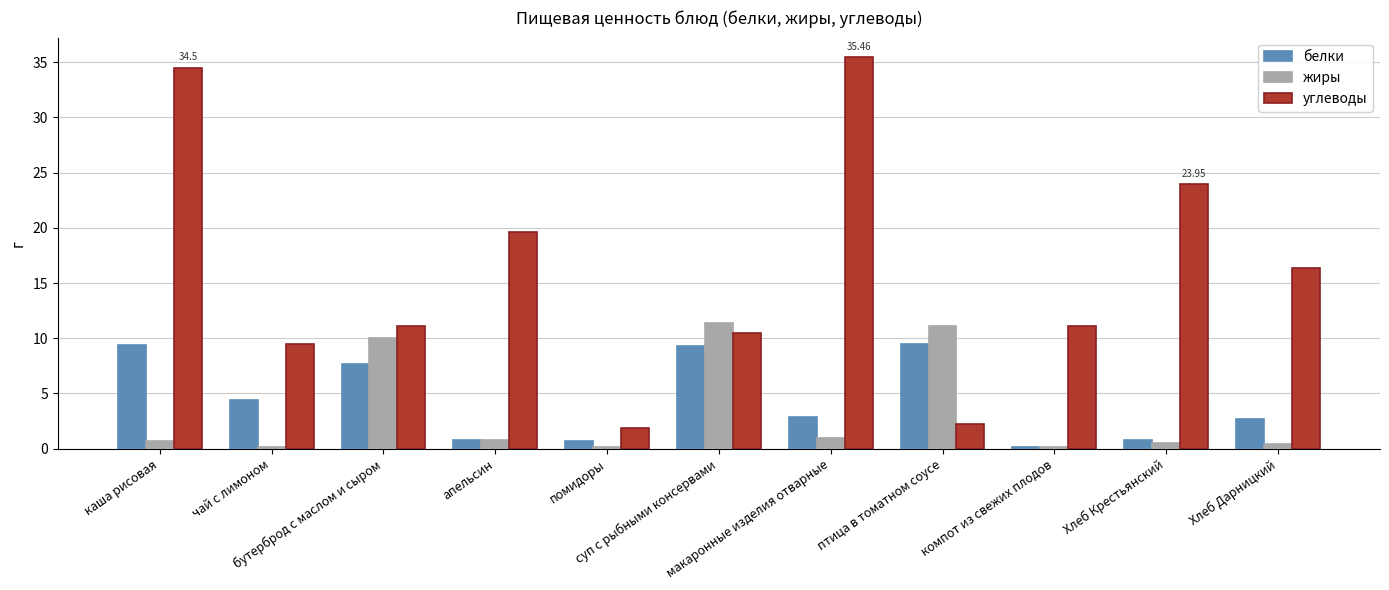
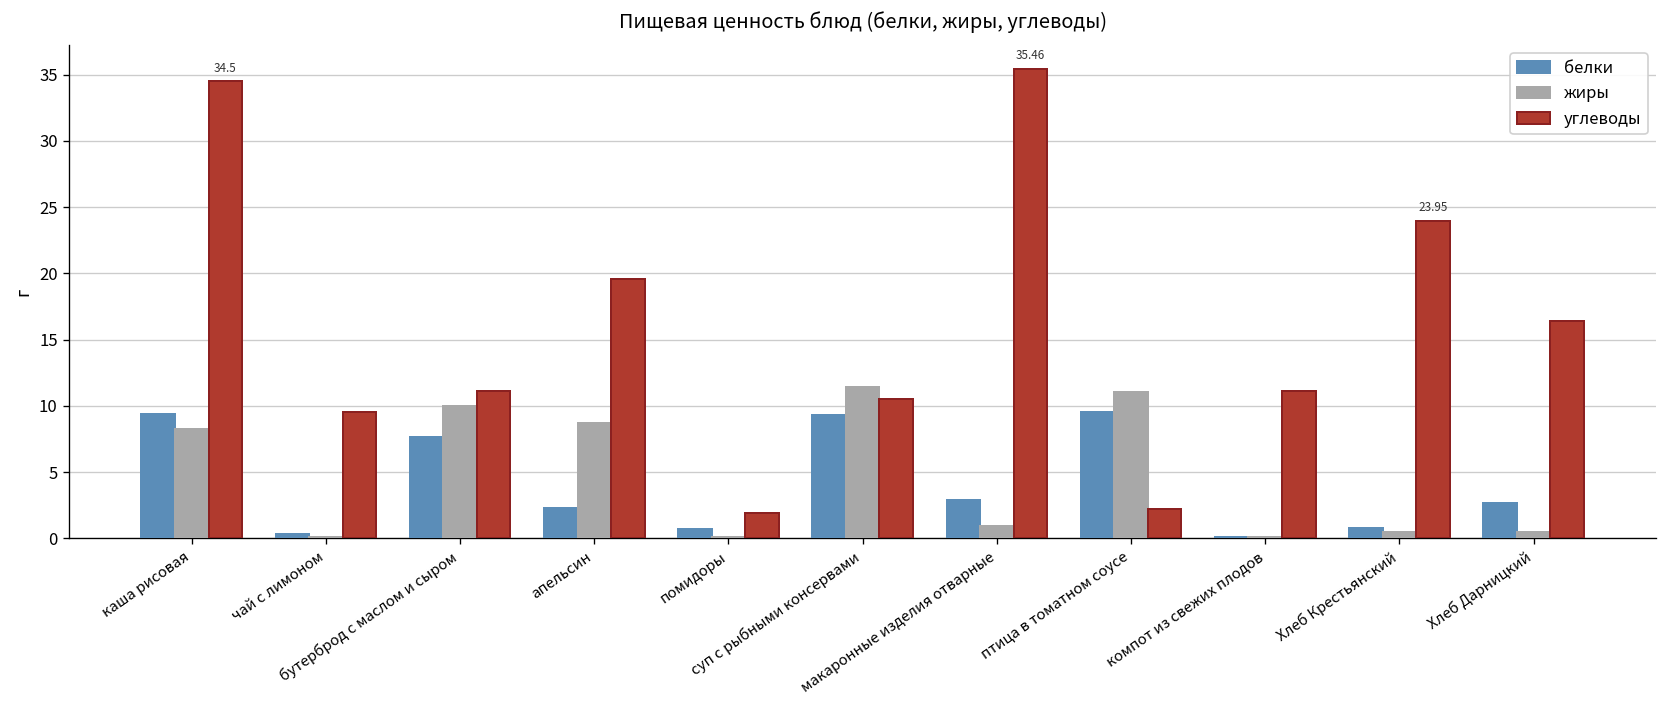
жиры, каша рисовая: 0.7 -> 8.3
белки, чай с лимоном: 4.4 -> 0.3
белки, апельсин: 0.8 -> 2.3
жиры, апельсин: 0.8 -> 8.7
